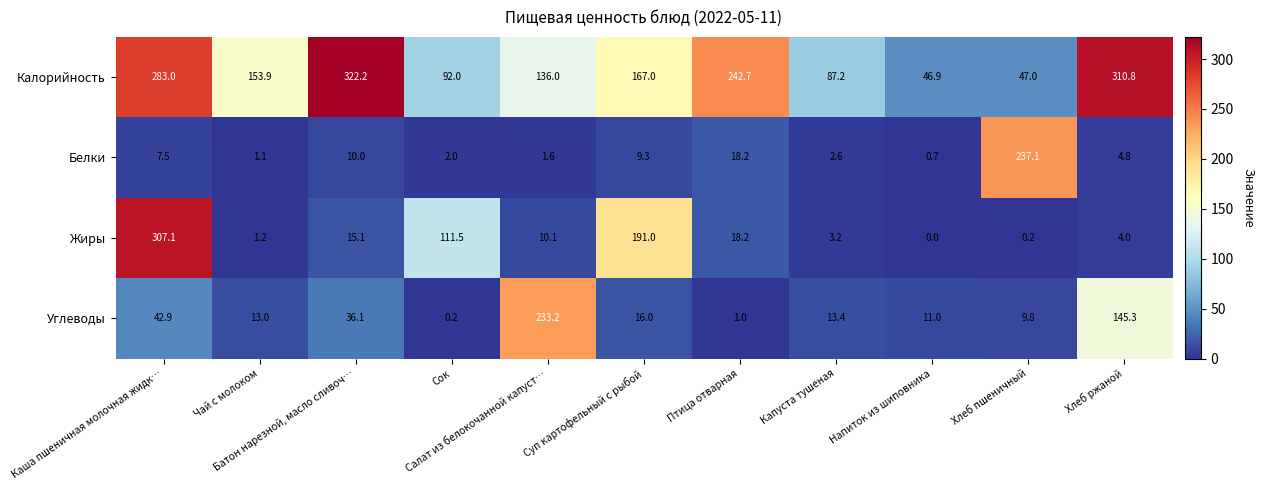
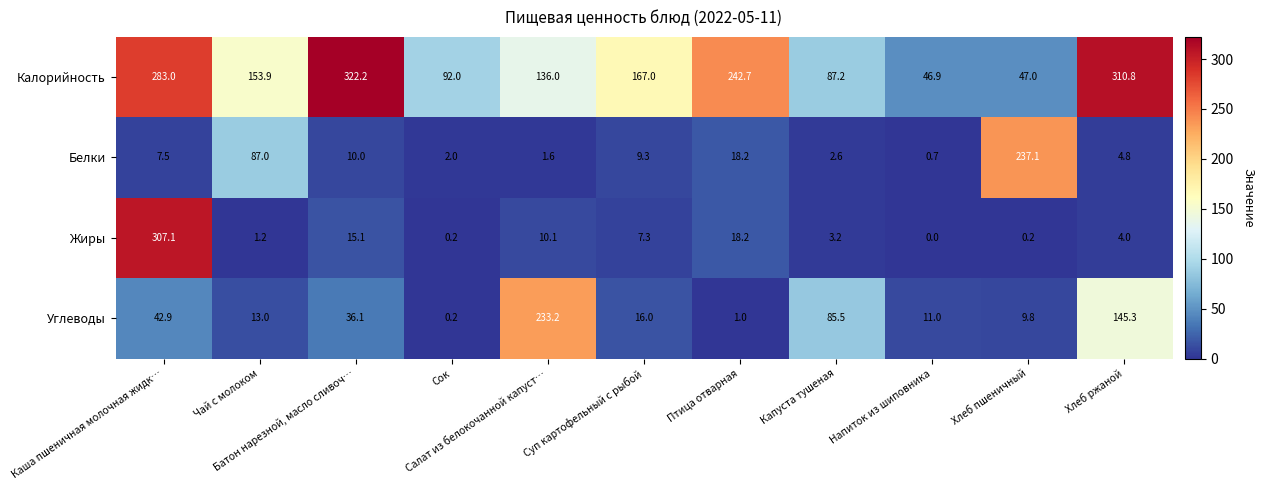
Белки, Чай с молоком: 1.1 -> 87.0
Жиры, Сок: 111.5 -> 0.2
Жиры, Суп картофельный с рыбой: 191.0 -> 7.3
Углеводы, Капуста тушеная: 13.4 -> 85.5
